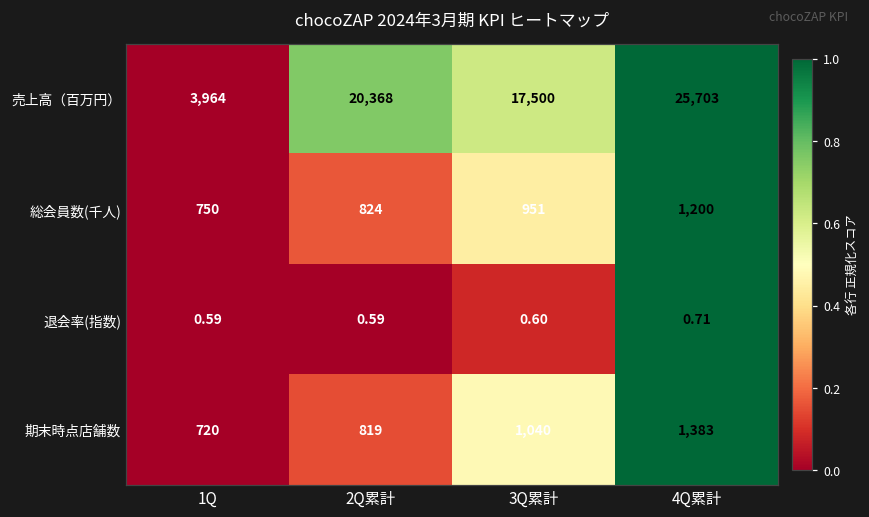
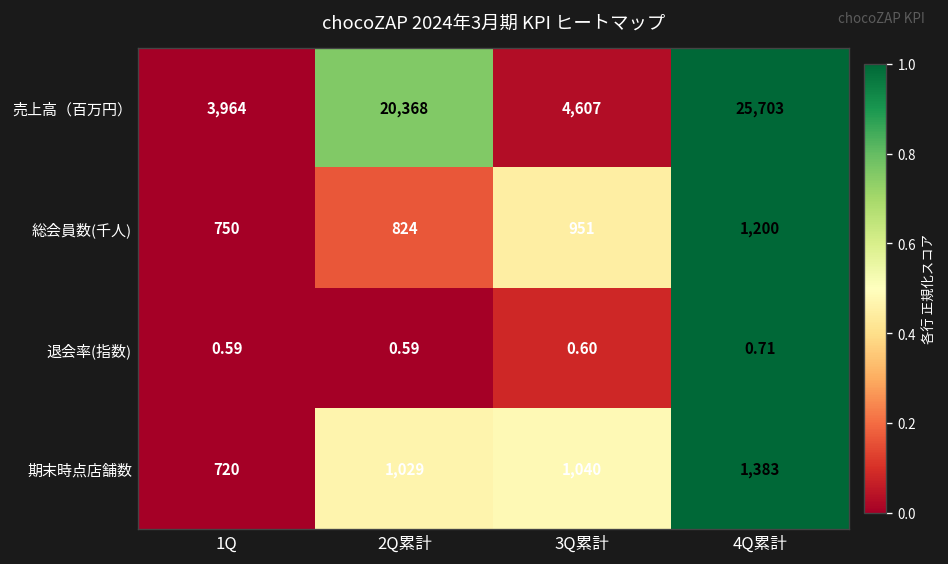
売上高（百万円）, 3Q累計: 17,500 -> 4,607
期末時点店舗数, 2Q累計: 819 -> 1,029
